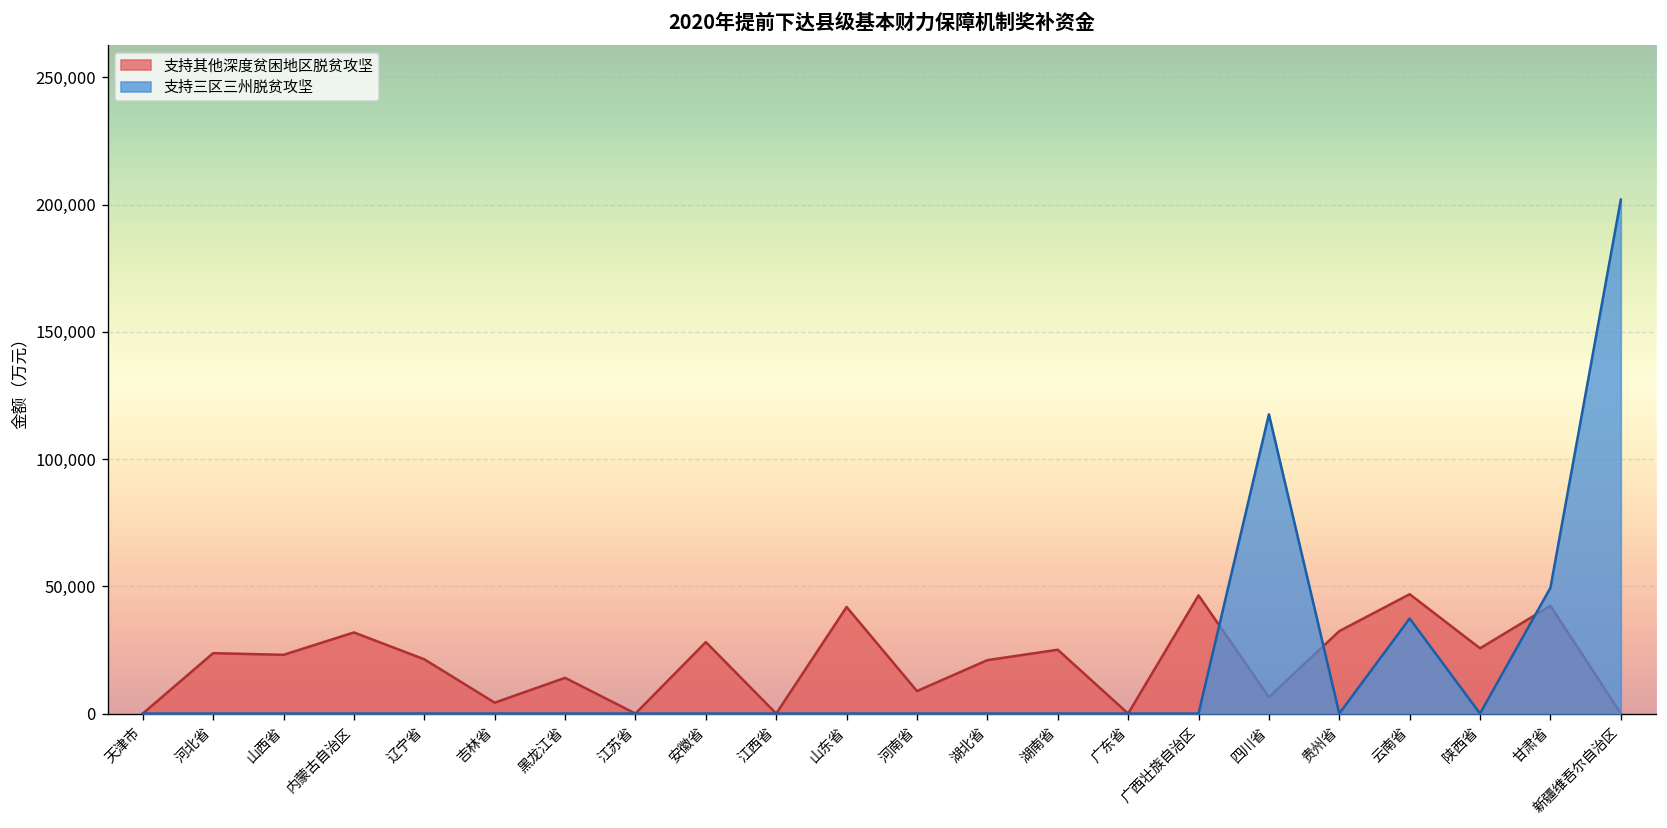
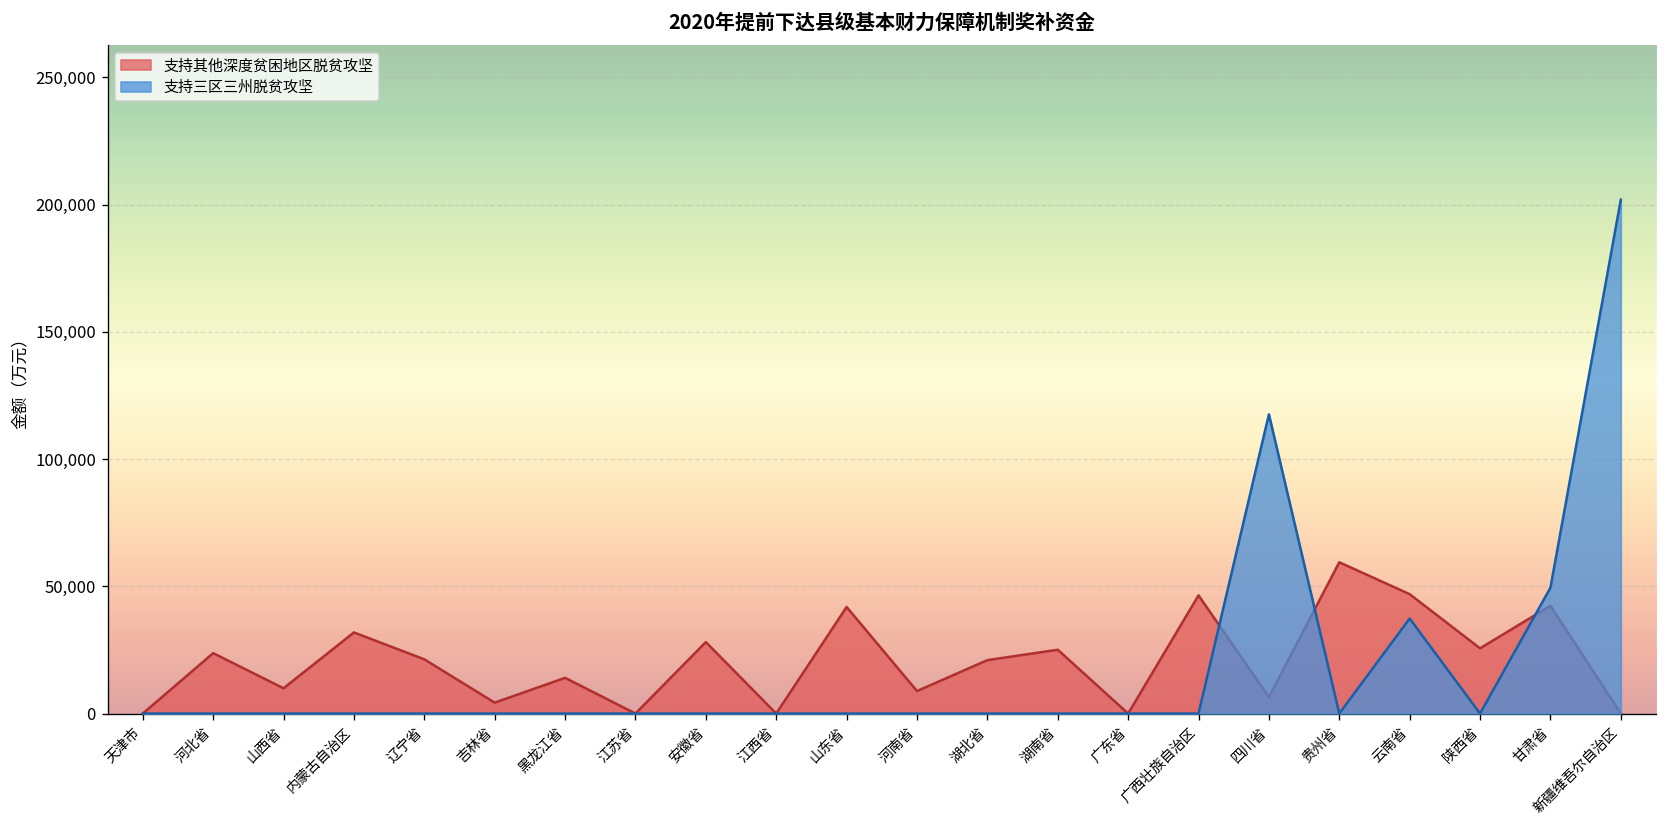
支持其他深度贫困地区脱贫攻坚, 山西省: 23,000 -> 10,000
支持其他深度贫困地区脱贫攻坚, 贵州省: 32,000 -> 59,000
